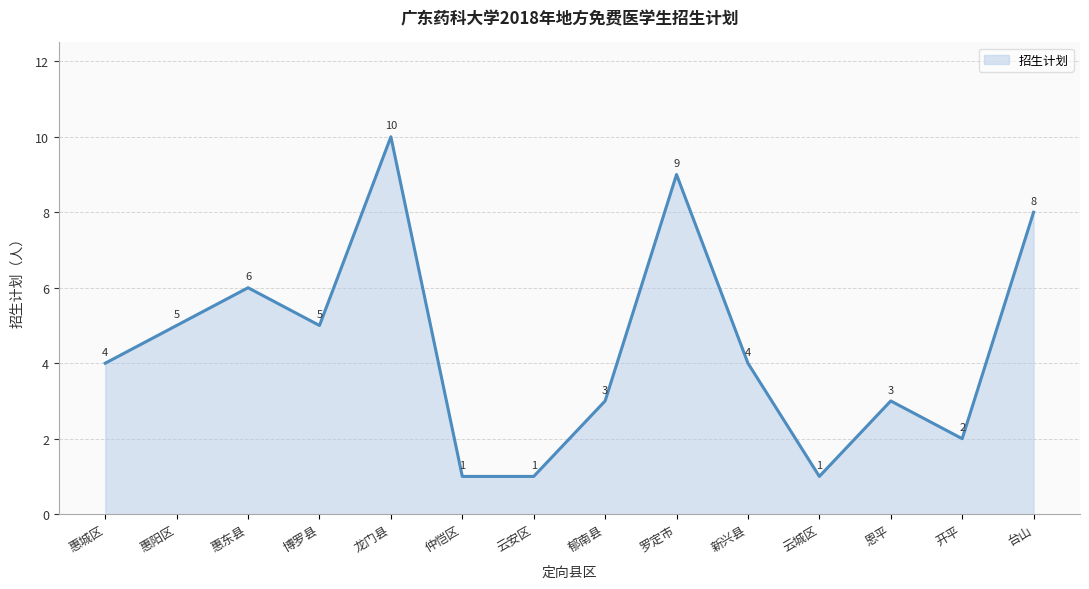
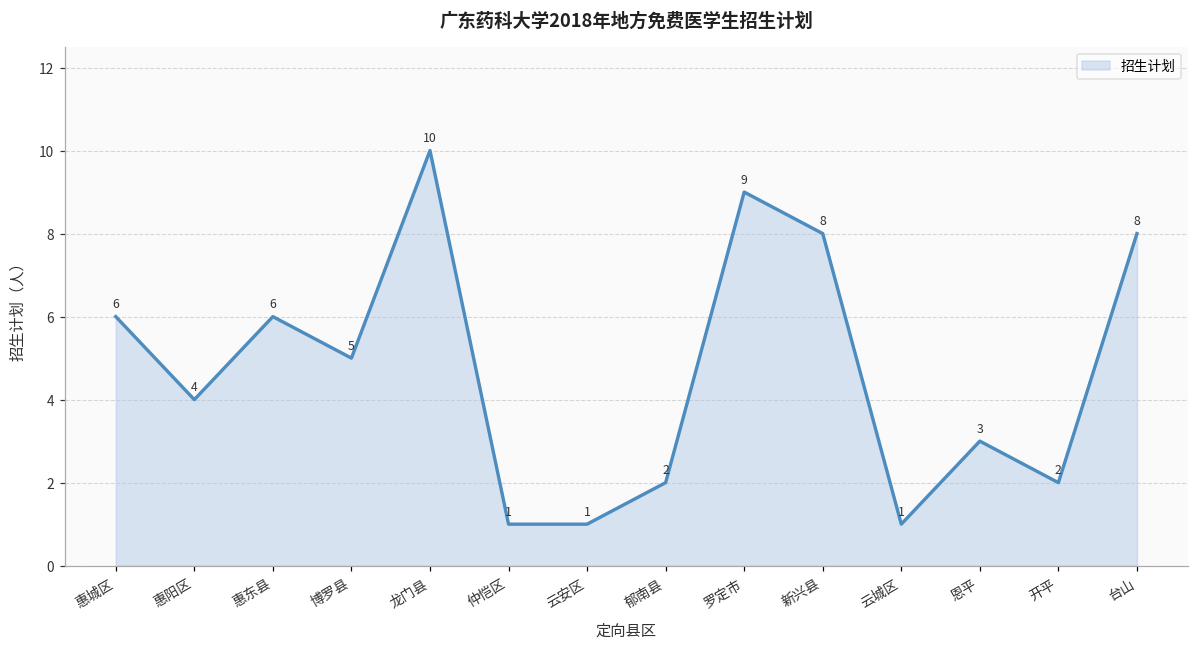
惠城区: 4 -> 6
惠阳区: 5 -> 4
郁南县: 3 -> 2
新兴县: 4 -> 8
